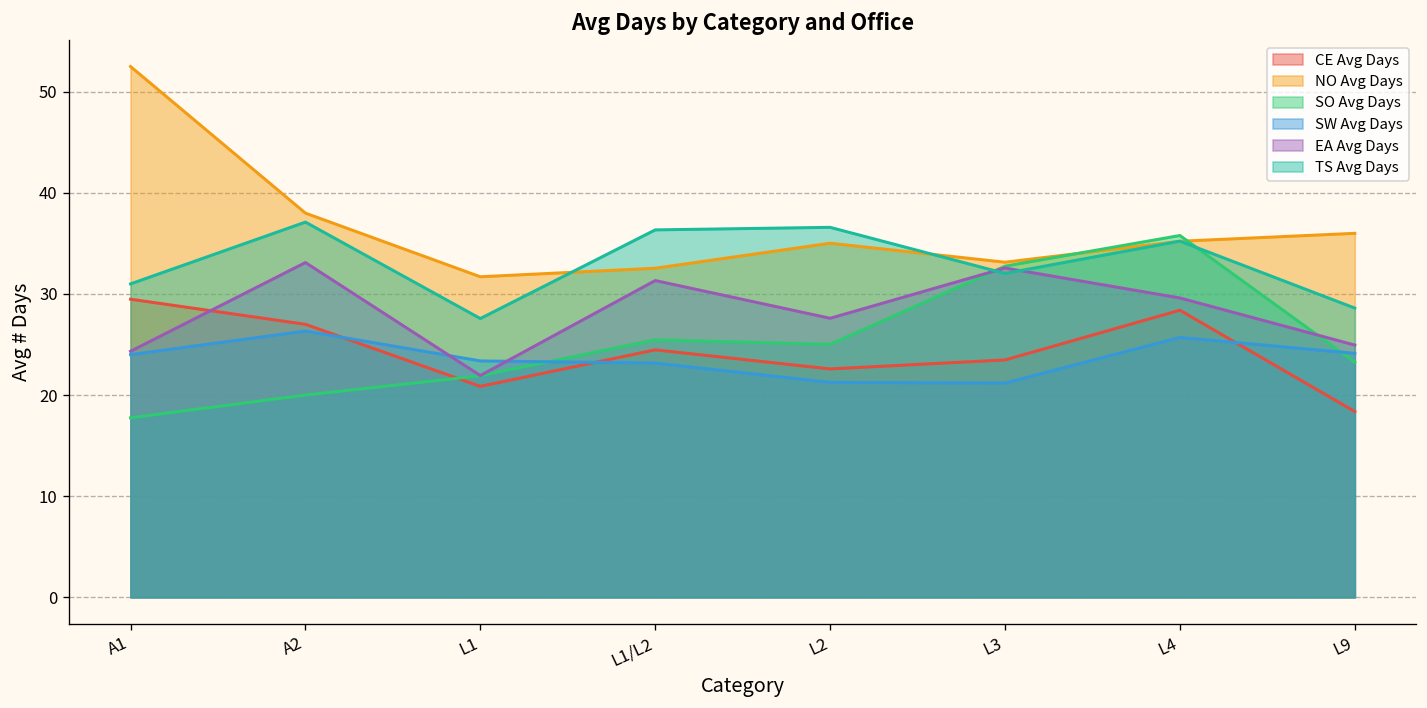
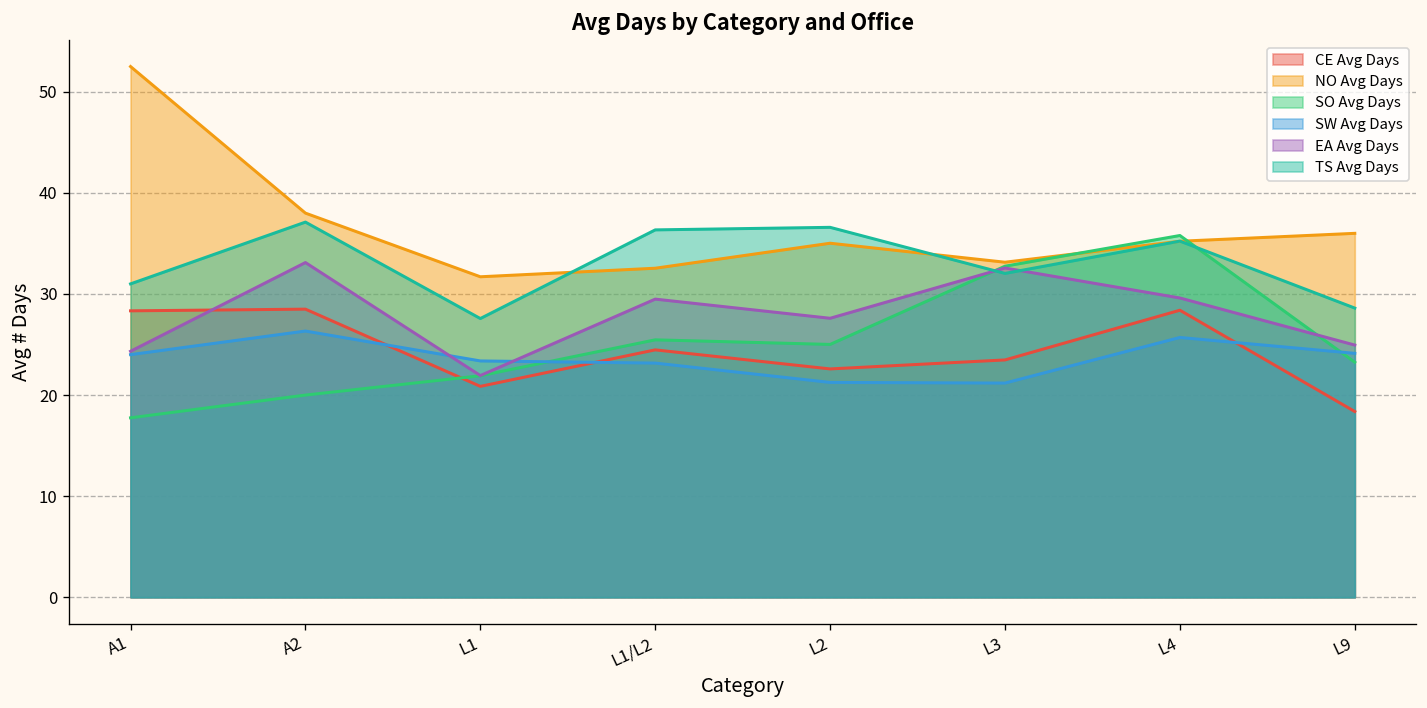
CE Avg Days, A1: 29 -> 28
CE Avg Days, A2: 27 -> 29
EA Avg Days, L1/L2: 31 -> 29
